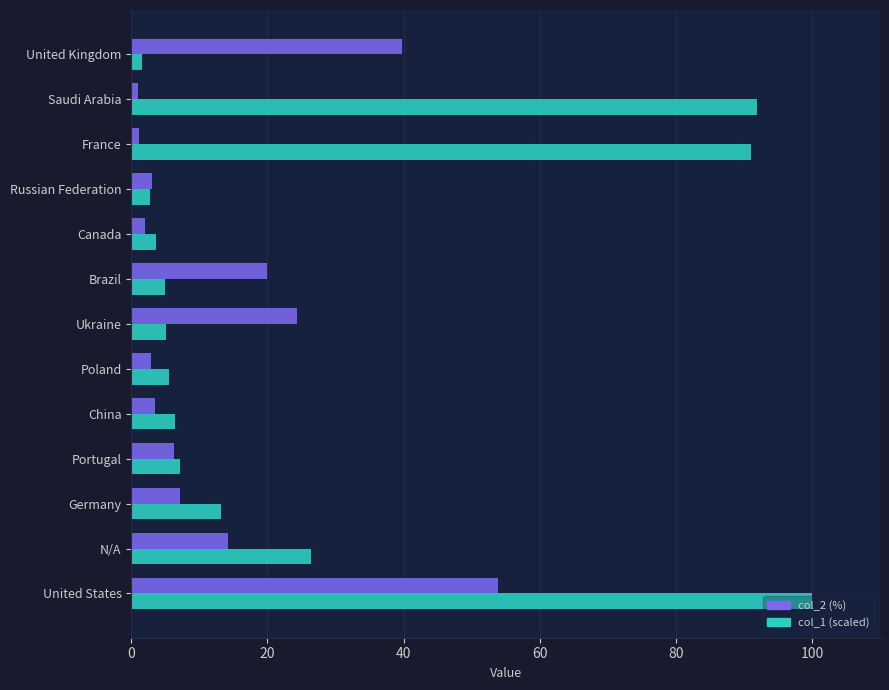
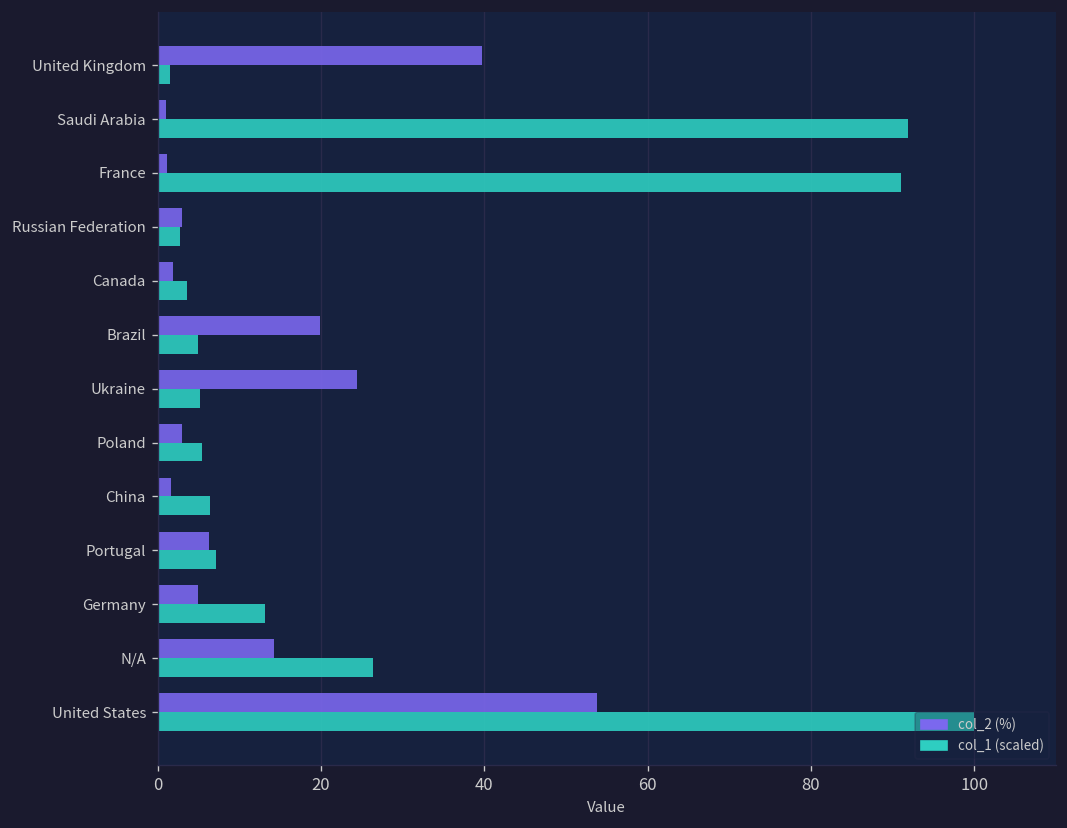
col_2 (%), China: 3 -> 2
col_2 (%), Germany: 7 -> 5
